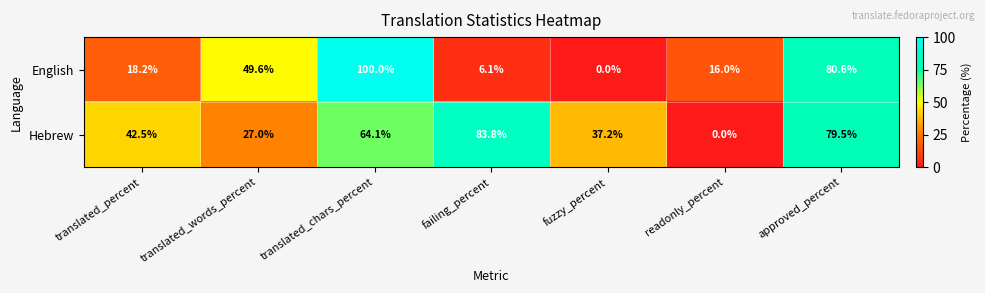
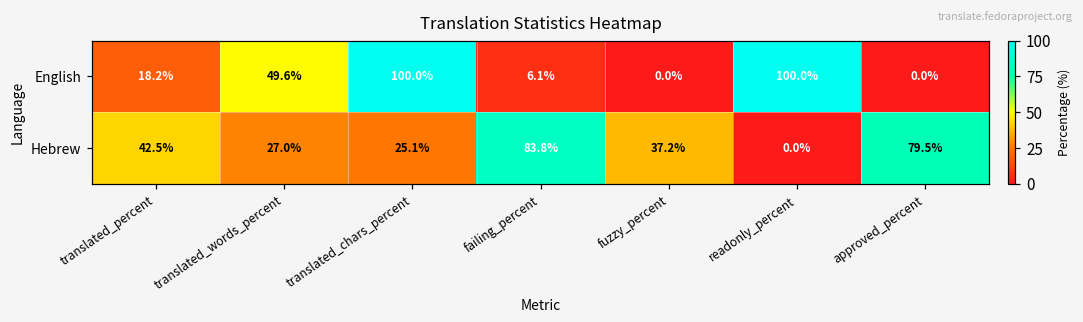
English, readonly_percent: 16.0% -> 100.0%
English, approved_percent: 80.6% -> 0.0%
Hebrew, translated_chars_percent: 64.1% -> 25.1%
